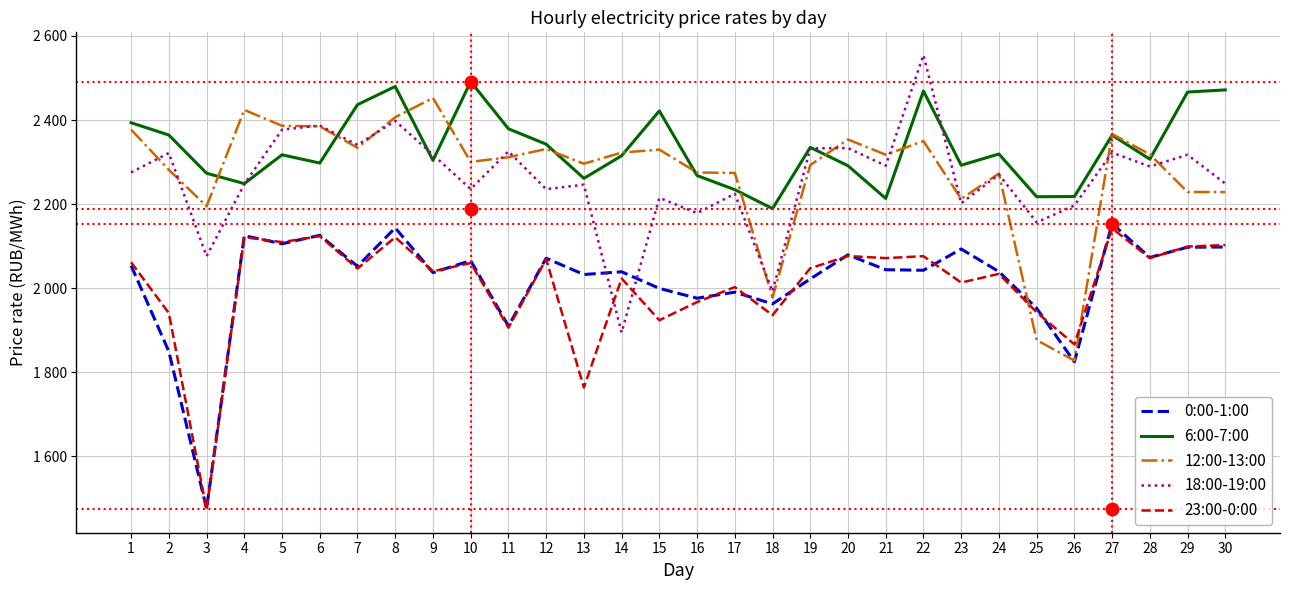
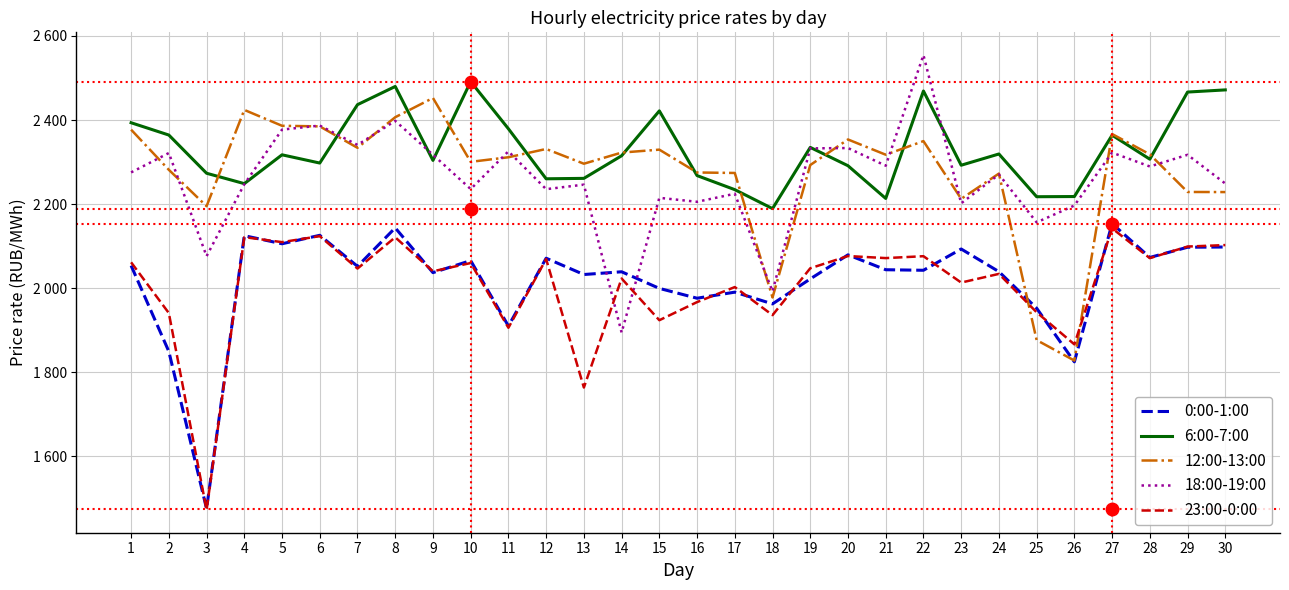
6:00-7:00, 12: 2340 -> 2260
18:00-19:00, 16: 2180 -> 2210
